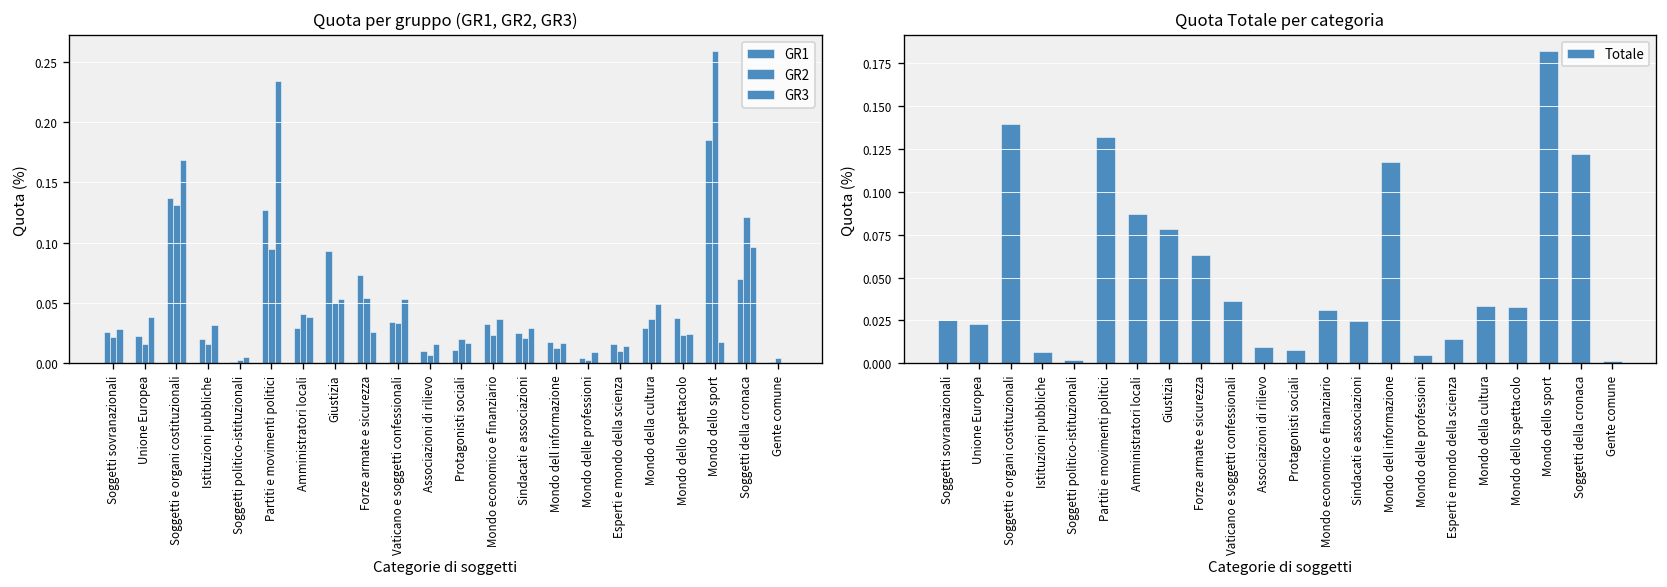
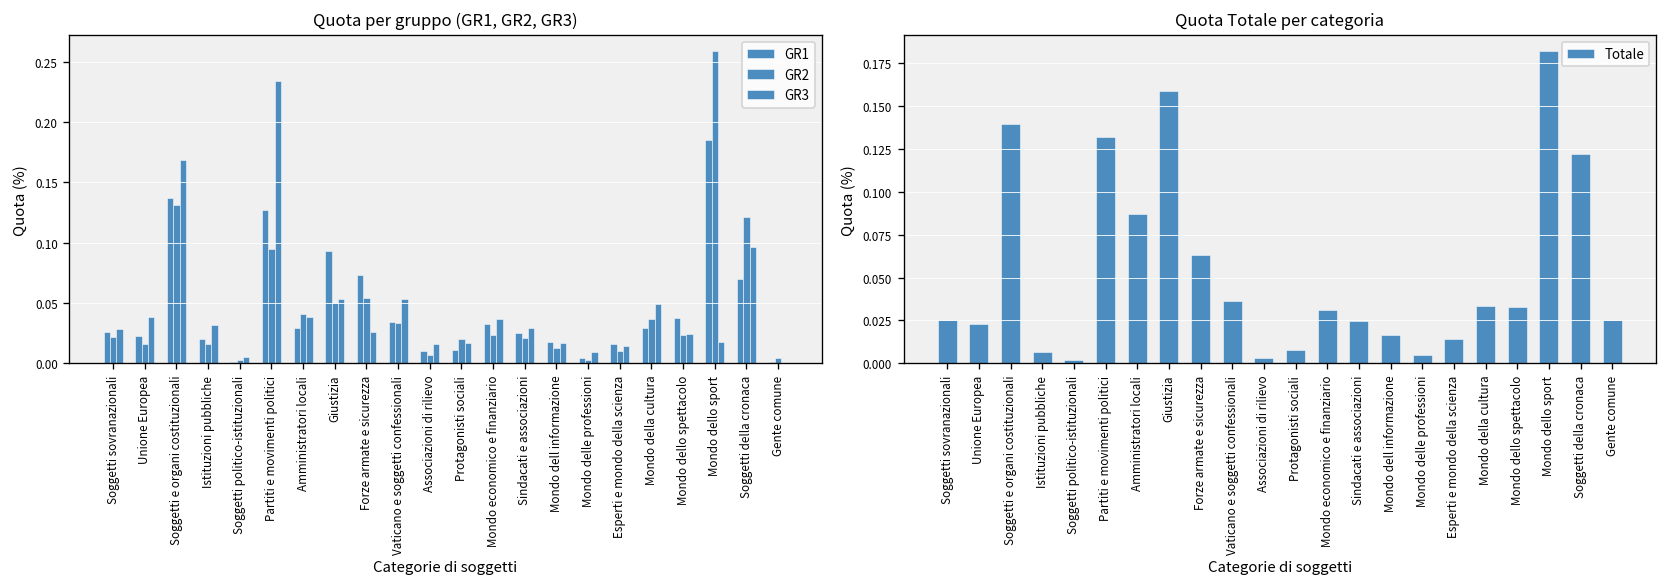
Quota Totale per categoria, Giustizia: 0.078 -> 0.159
Quota Totale per categoria, Associazioni di rilievo: 0.010 -> 0.003
Quota Totale per categoria, Mondo dell informazione: 0.117 -> 0.016
Quota Totale per categoria, Gente comune: 0.001 -> 0.025
